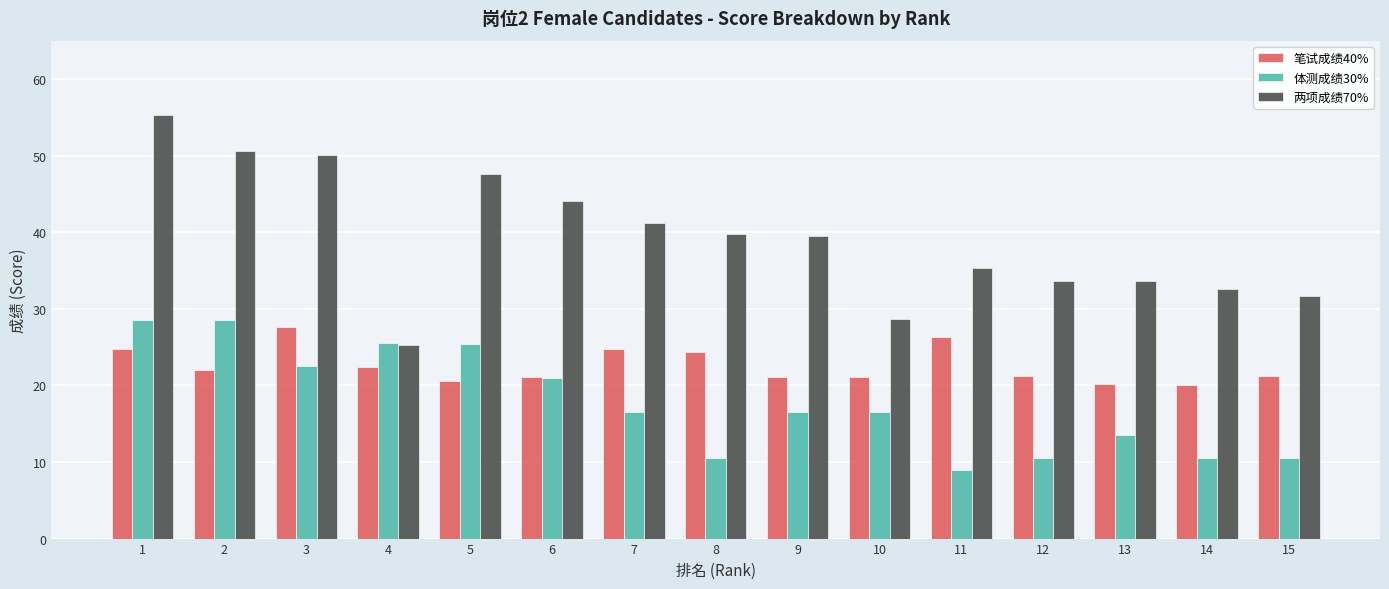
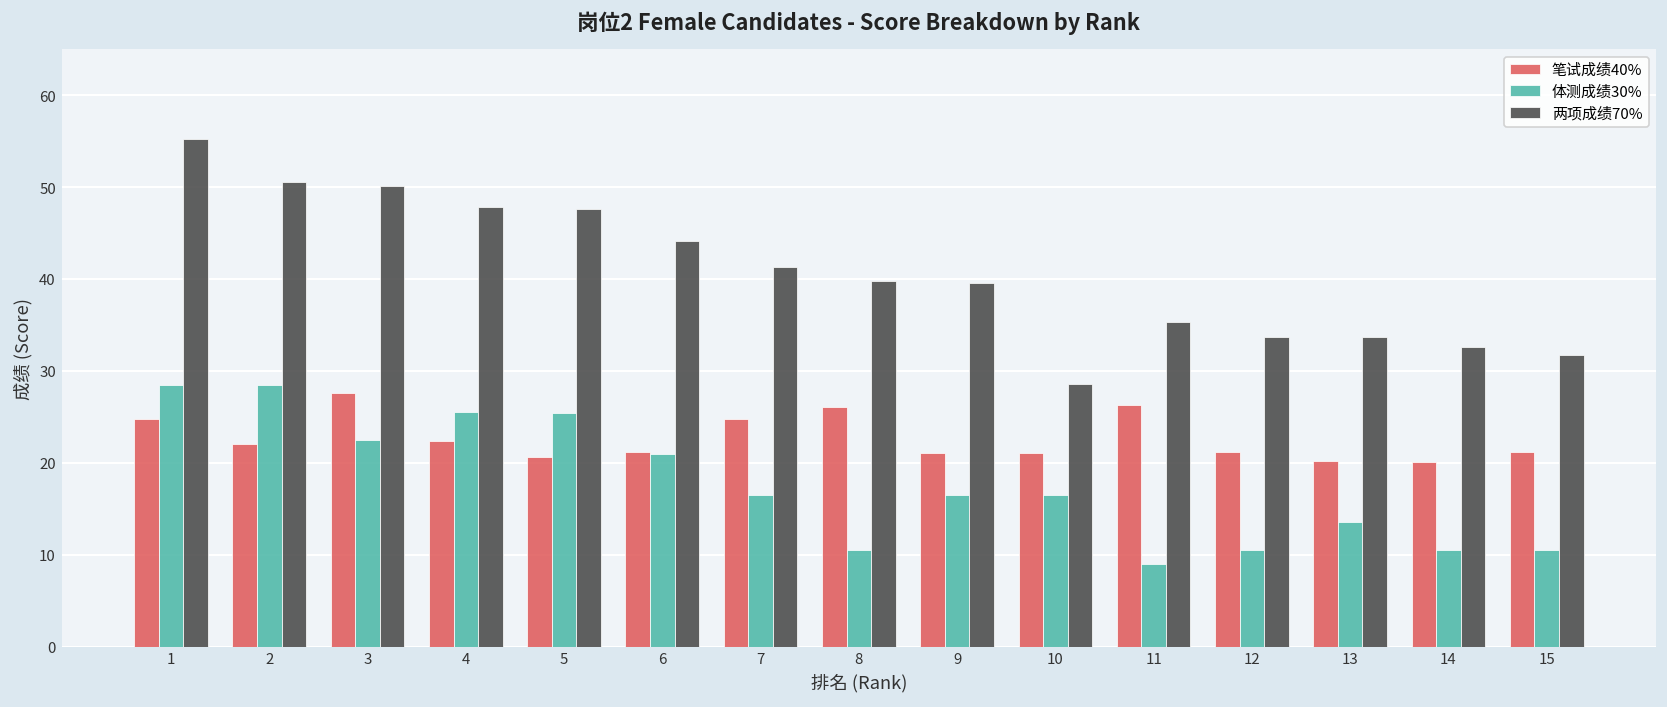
两项成绩70%, 4: 25 -> 48
笔试成绩40%, 8: 24 -> 26
